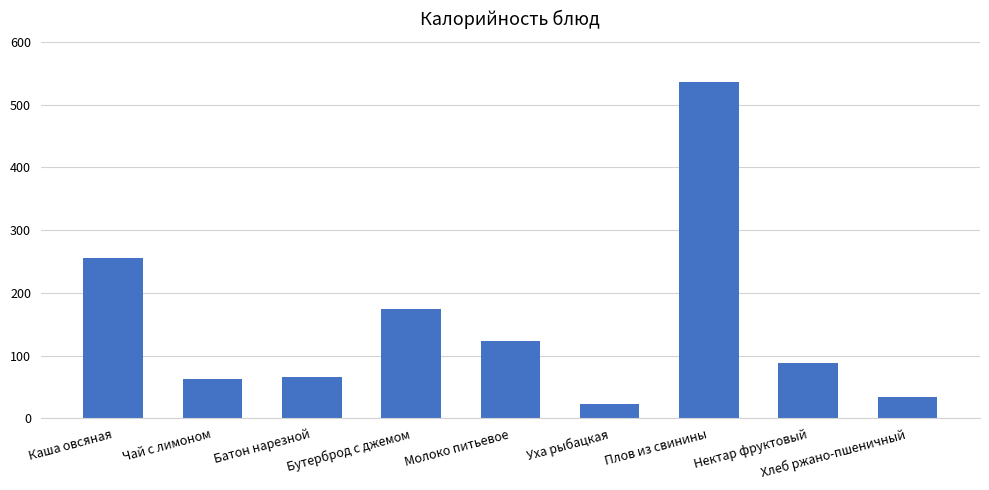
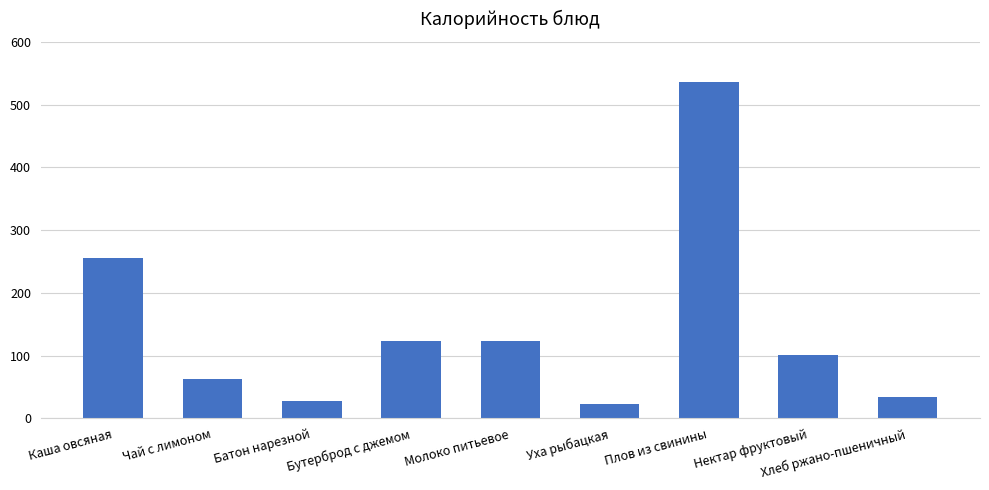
Батон нарезной: 70 -> 30
Бутерброд с джемом: 170 -> 120
Нектар фруктовый: 90 -> 100
